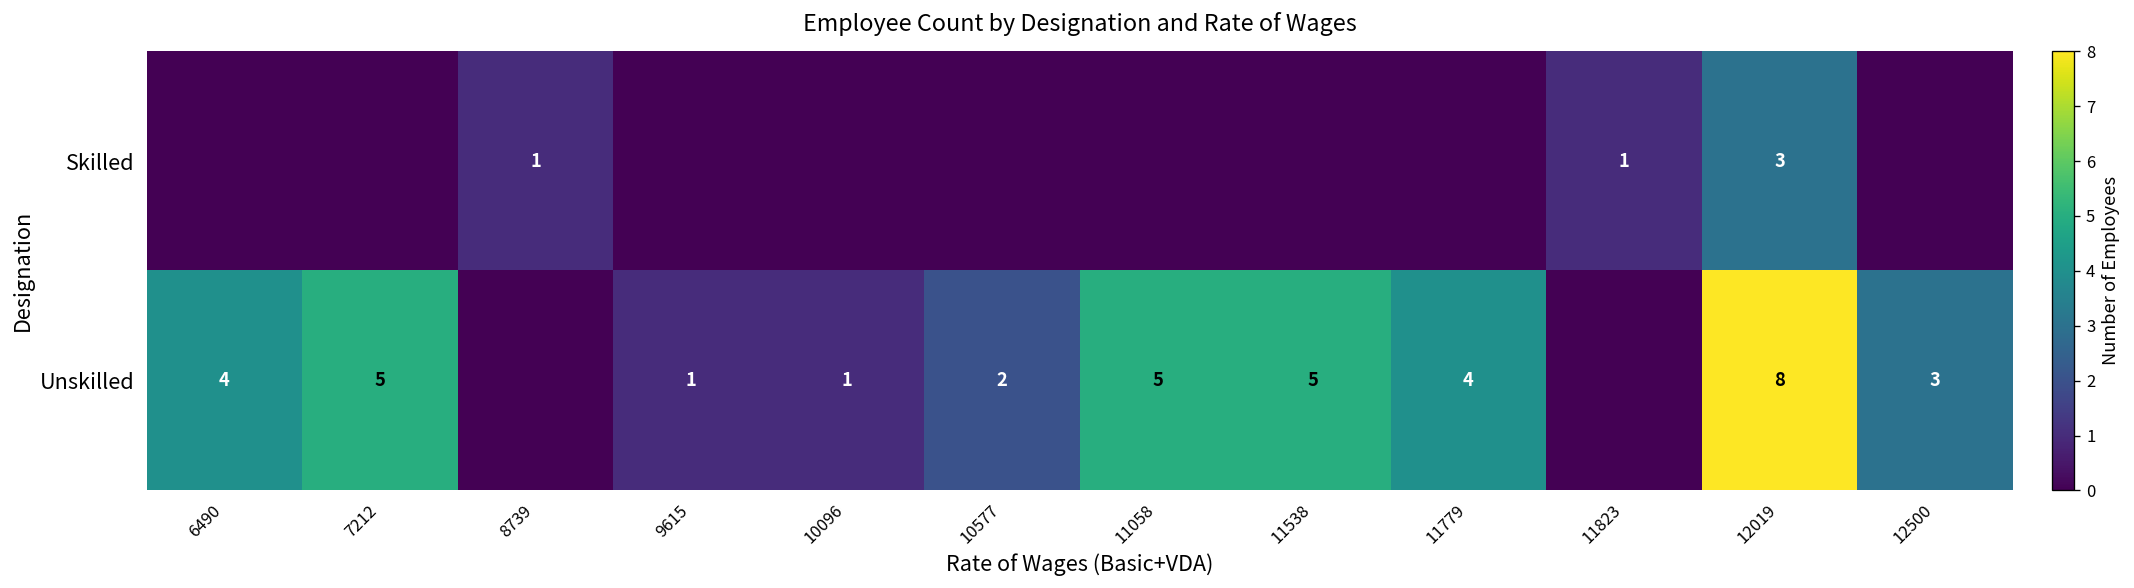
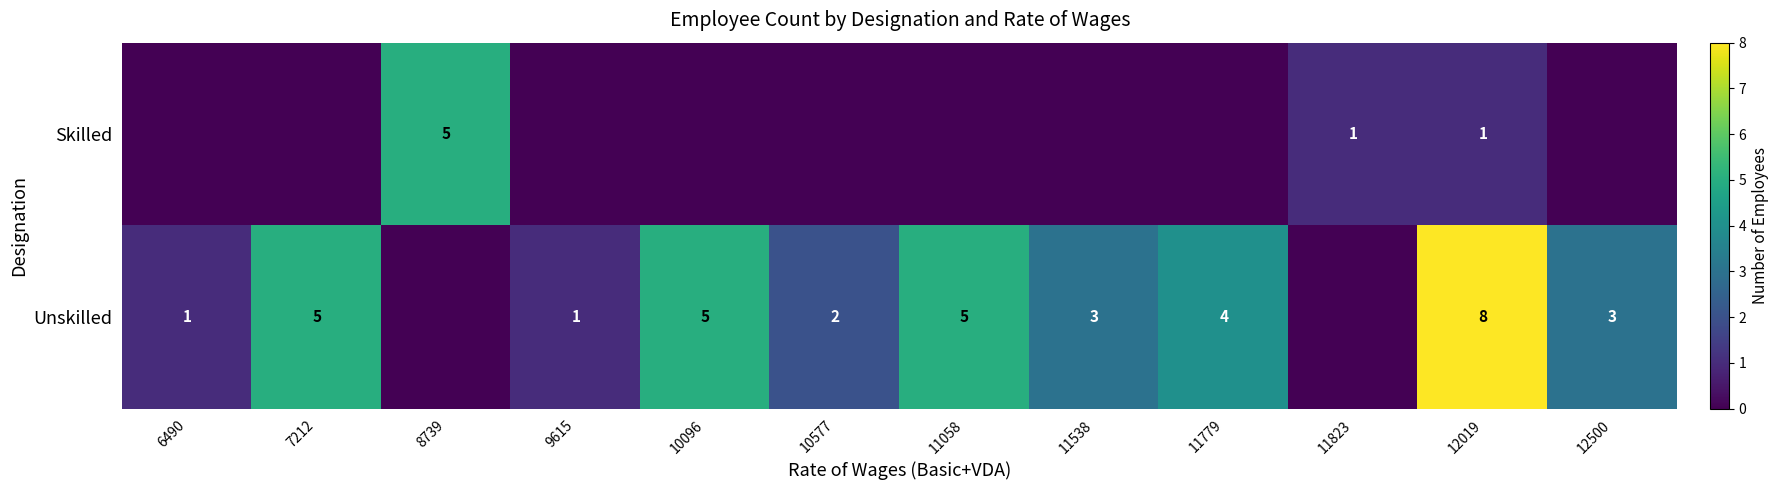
Skilled, 8739: 1 -> 5
Skilled, 12019: 3 -> 1
Unskilled, 6490: 4 -> 1
Unskilled, 10096: 1 -> 5
Unskilled, 11538: 5 -> 3
